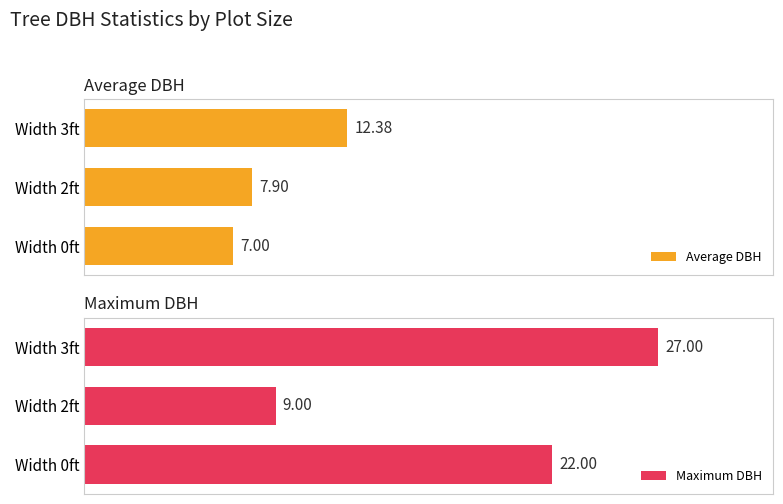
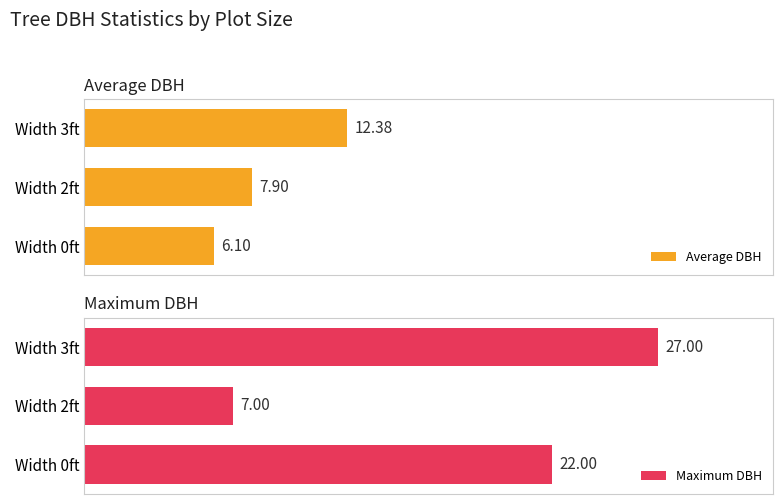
Average DBH, Width 0ft: 7.00 -> 6.10
Maximum DBH, Width 2ft: 9.00 -> 7.00
